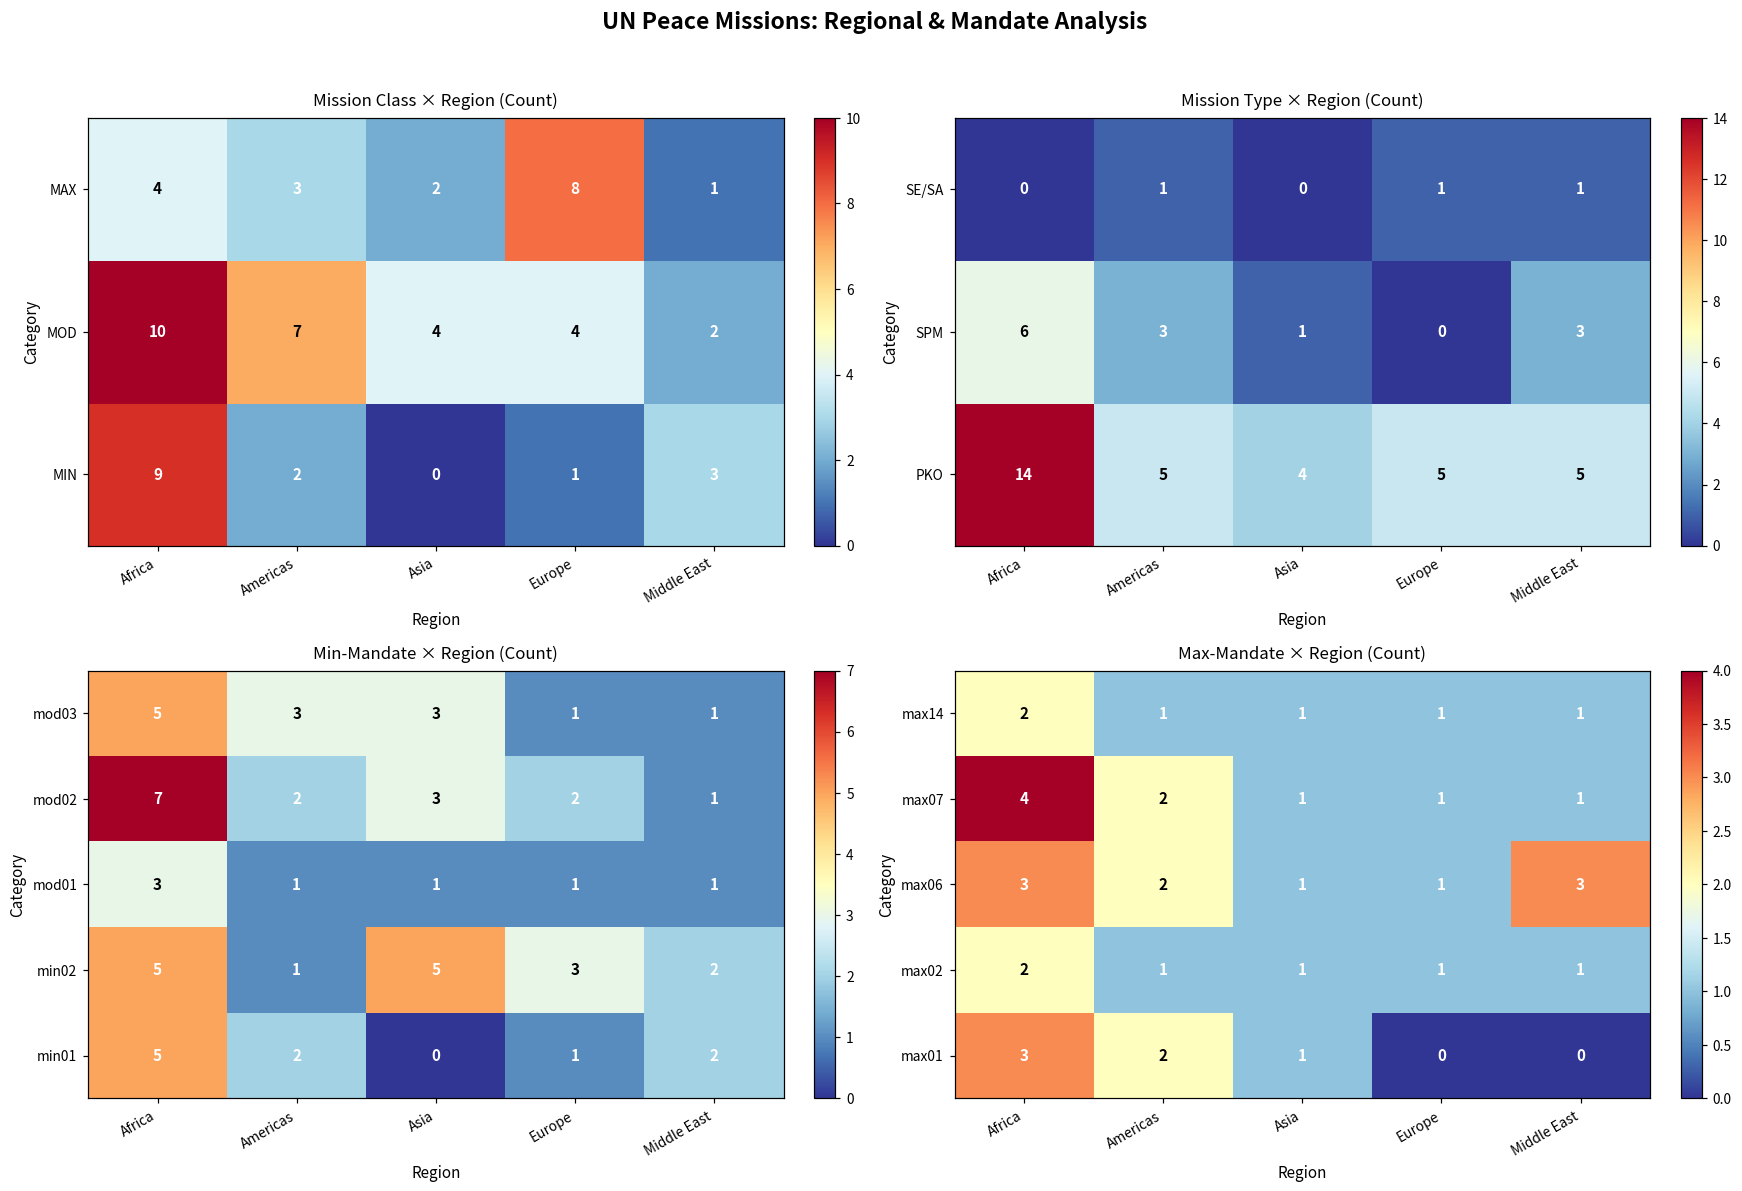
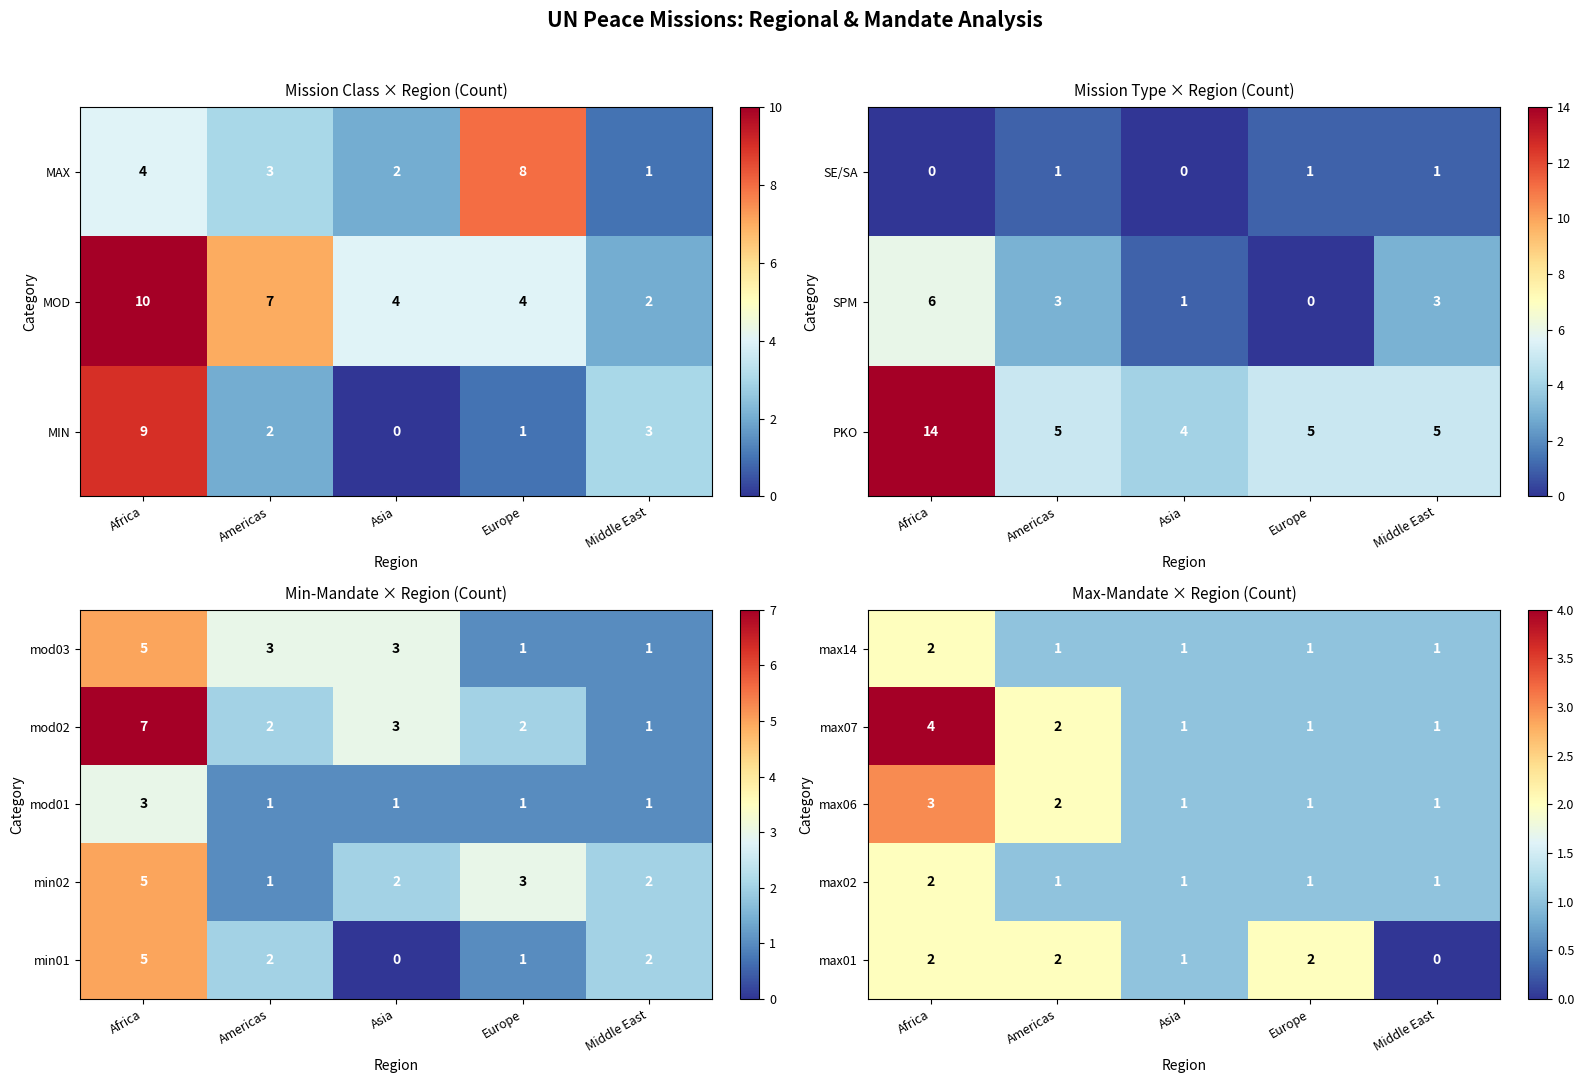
Min-Mandate × Region (Count), min02, Asia: 5 -> 2
Max-Mandate × Region (Count), max06, Middle East: 3 -> 1
Max-Mandate × Region (Count), max01, Africa: 3 -> 2
Max-Mandate × Region (Count), max01, Europe: 0 -> 2
